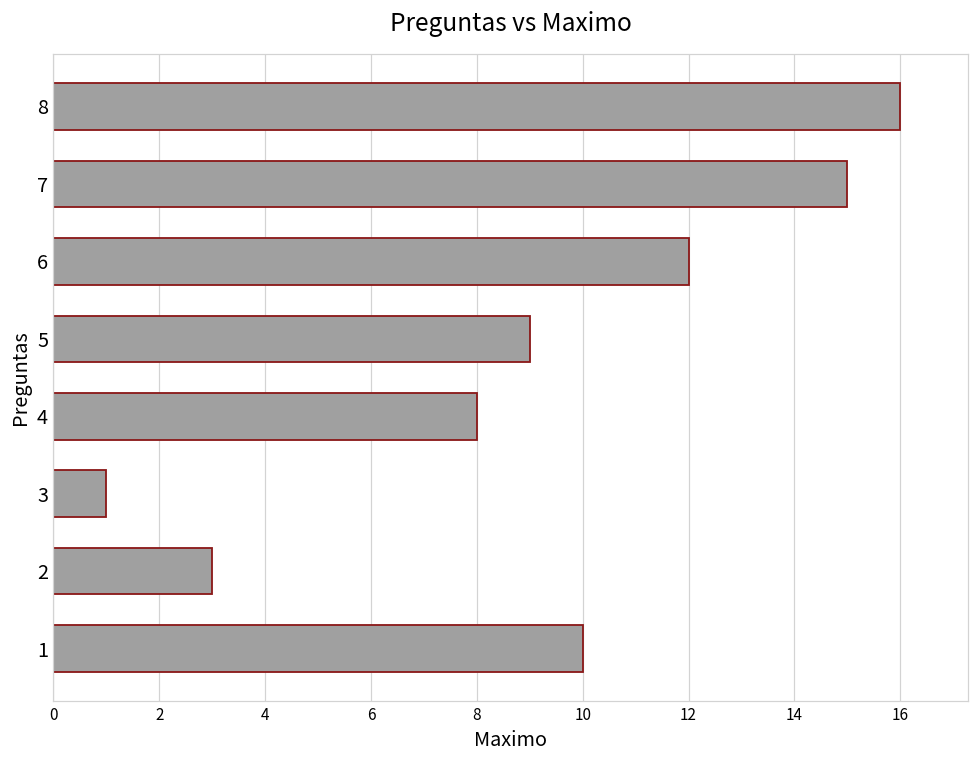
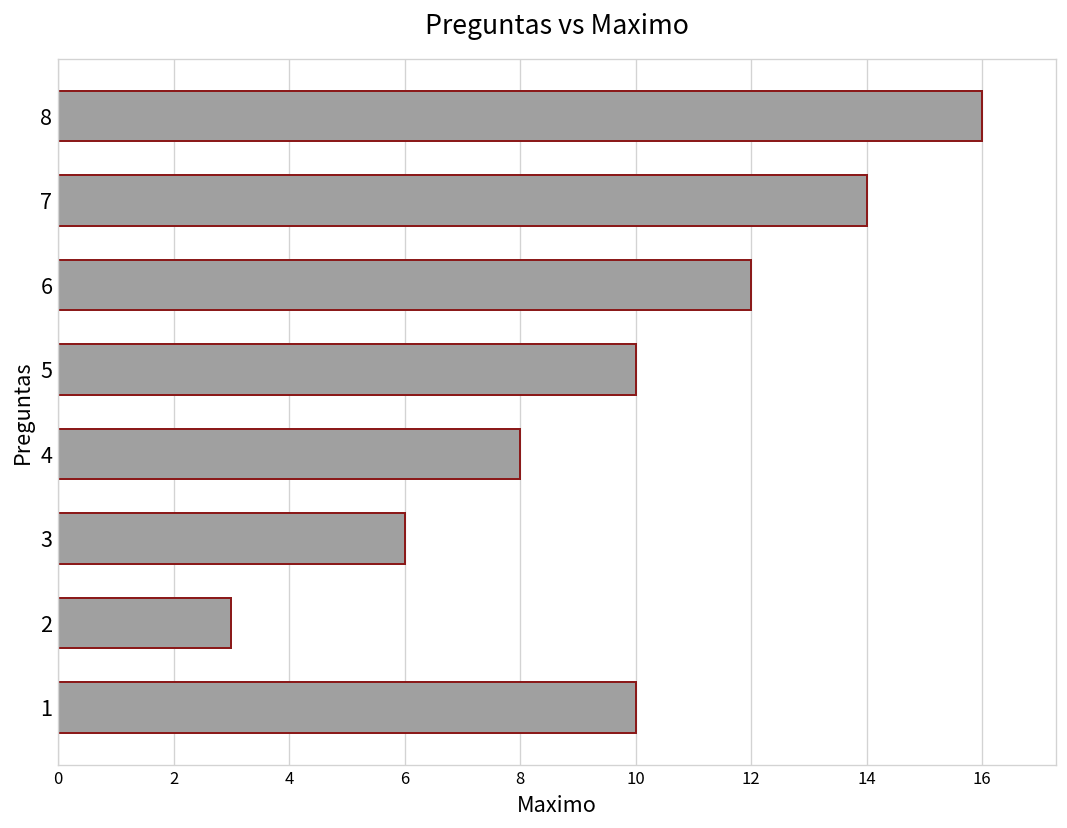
7: 15 -> 14
5: 9 -> 10
3: 1 -> 6
